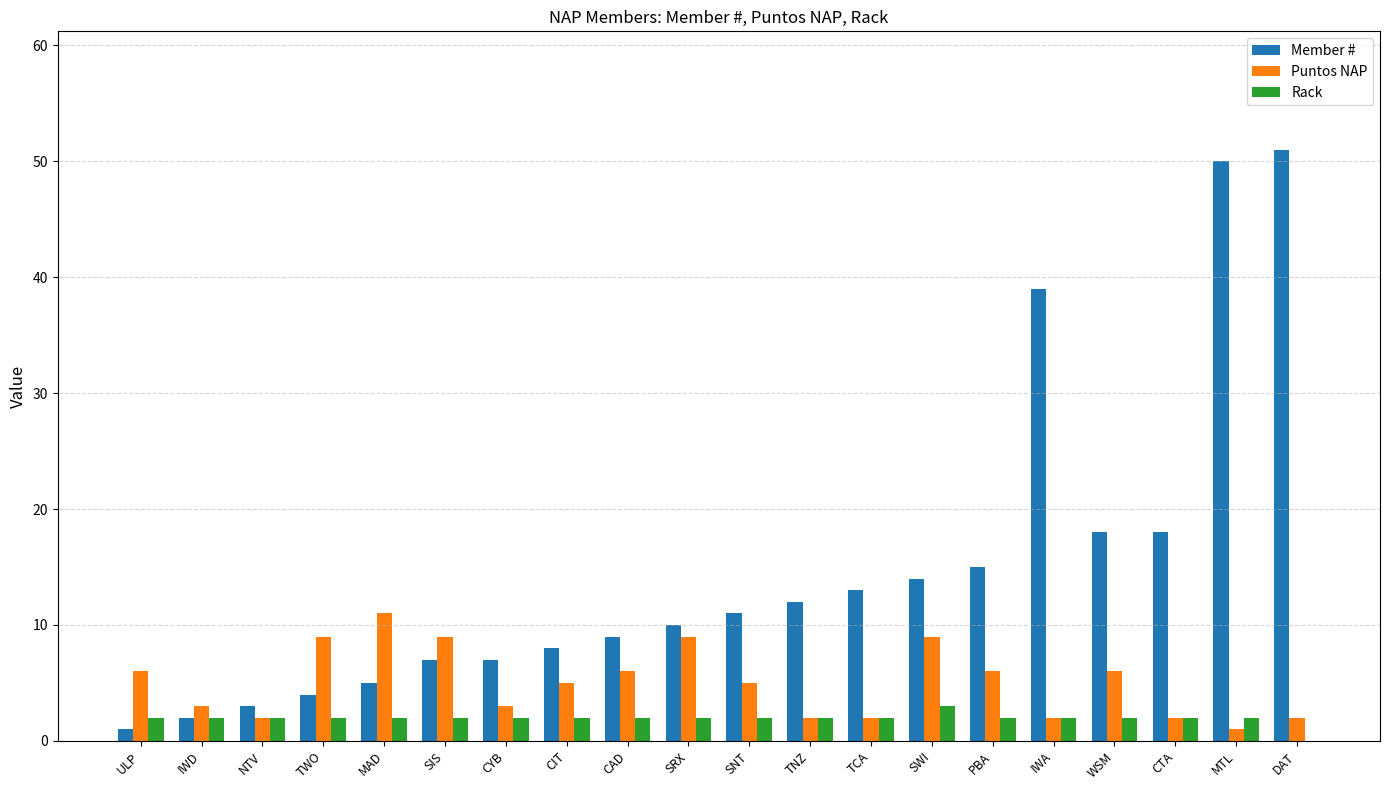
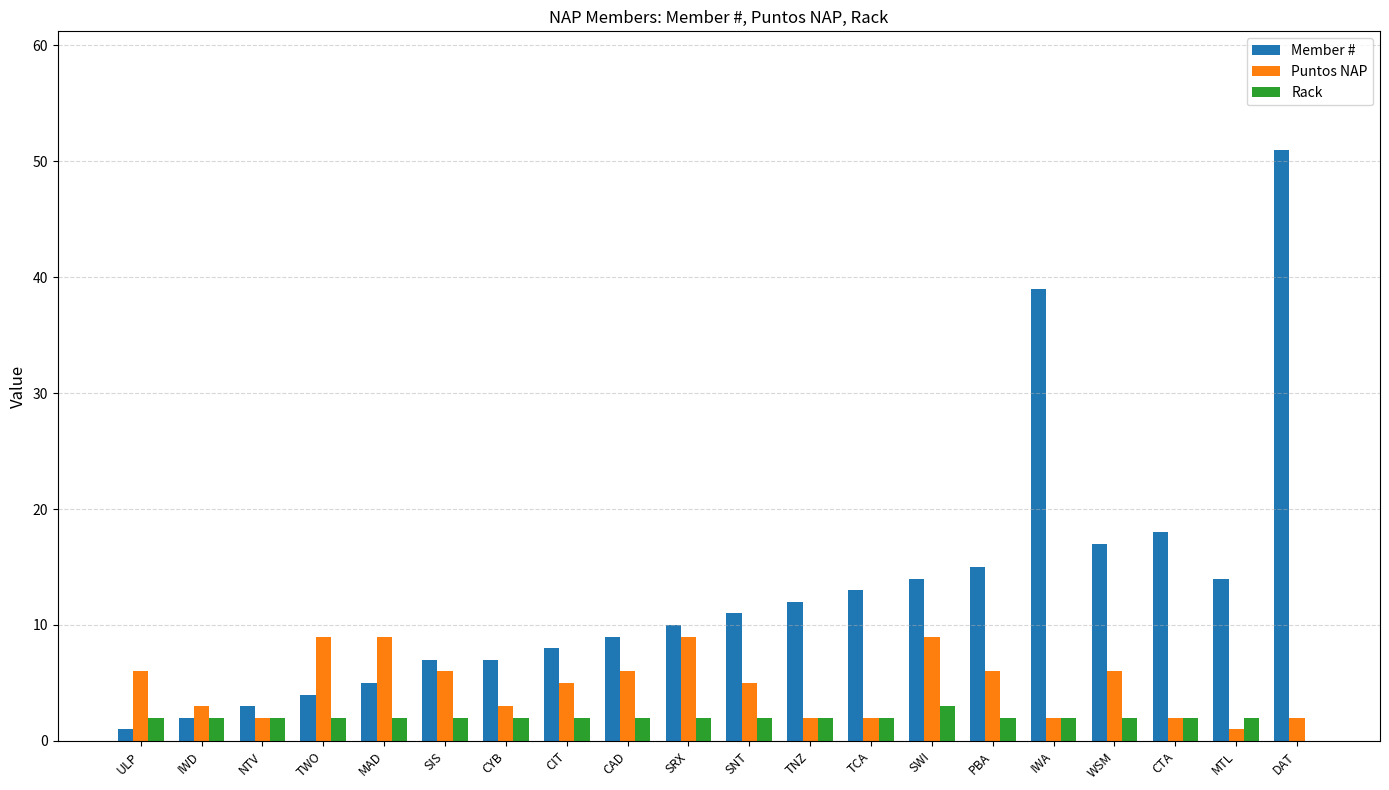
Puntos NAP, MAD: 11 -> 9
Puntos NAP, SIS: 9 -> 6
Member #, WSM: 18 -> 17
Member #, MTL: 50 -> 14
